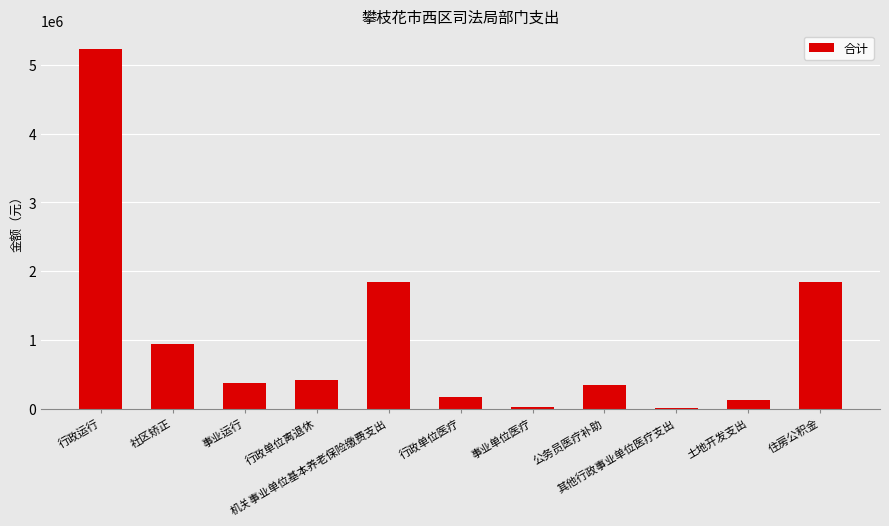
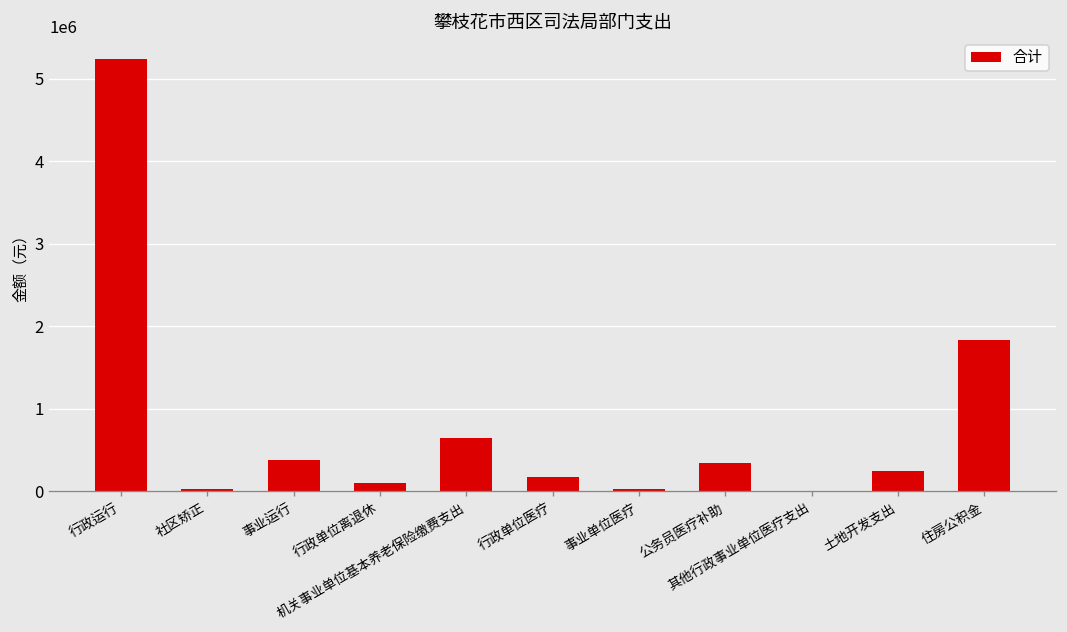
社区矫正: 900000 -> 0
行政单位离退休: 400000 -> 100000
机关事业单位基本养老保险缴费支出: 1800000 -> 600000
土地开发支出: 100000 -> 300000
